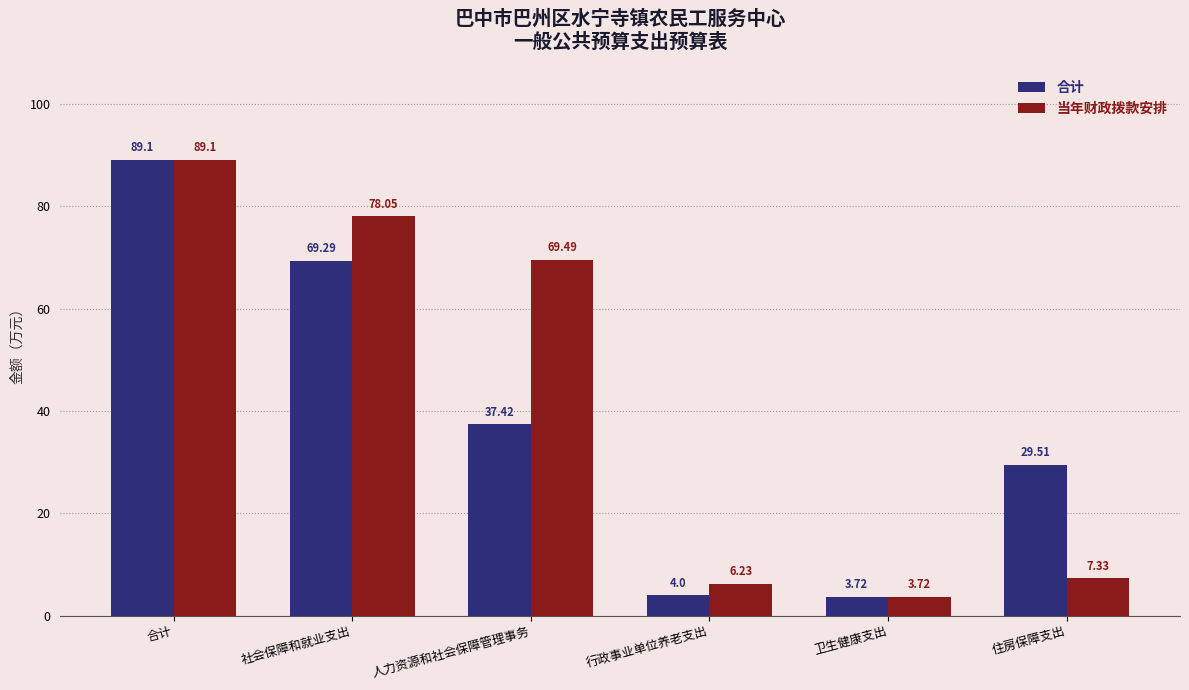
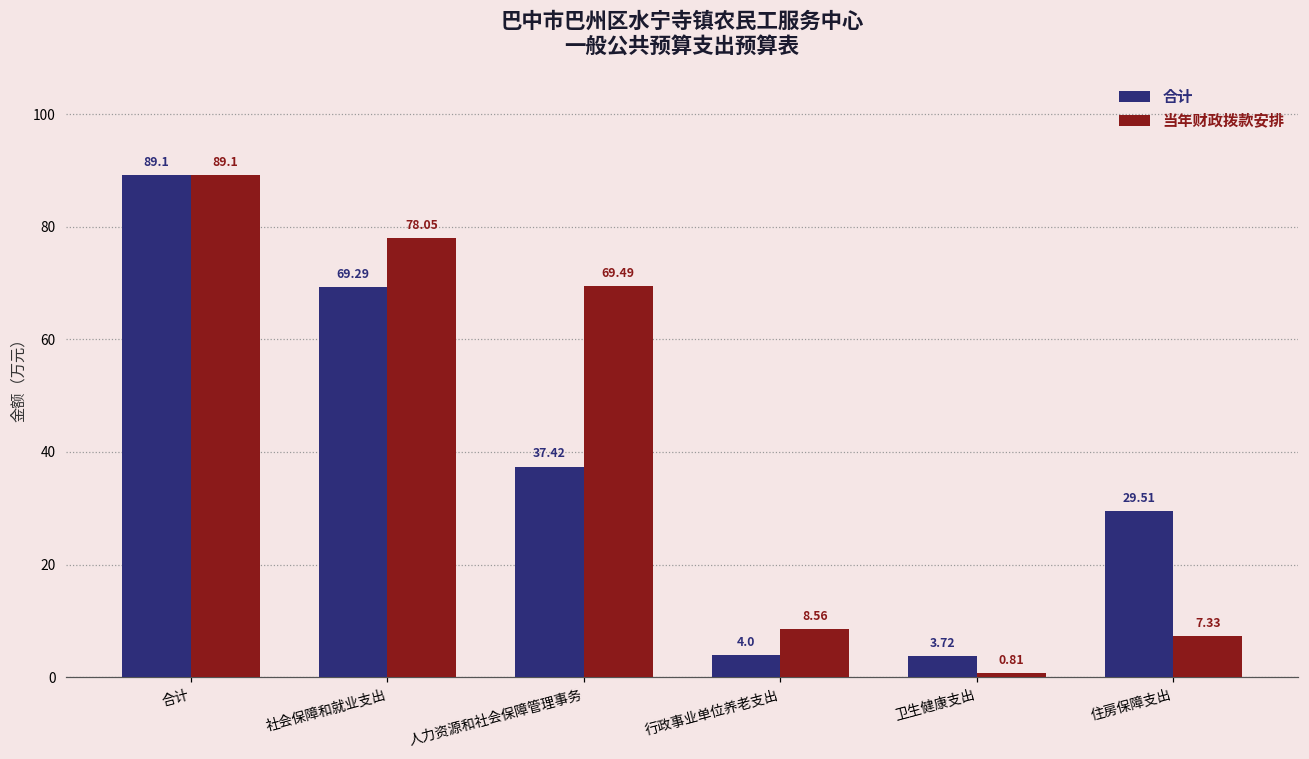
当年财政拨款安排, 行政事业单位养老支出: 6.23 -> 8.56
当年财政拨款安排, 卫生健康支出: 3.72 -> 0.81
